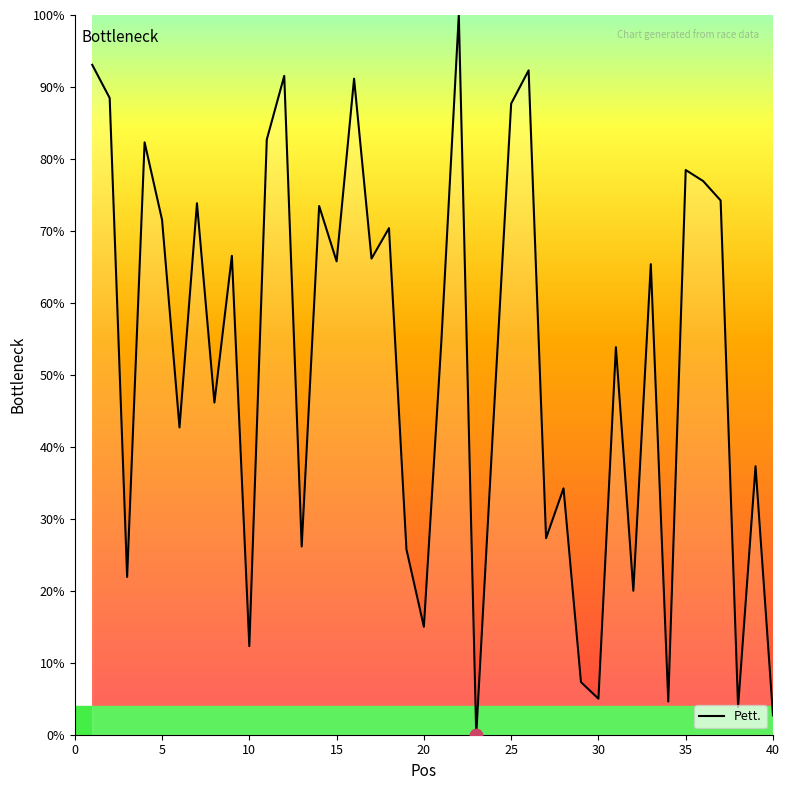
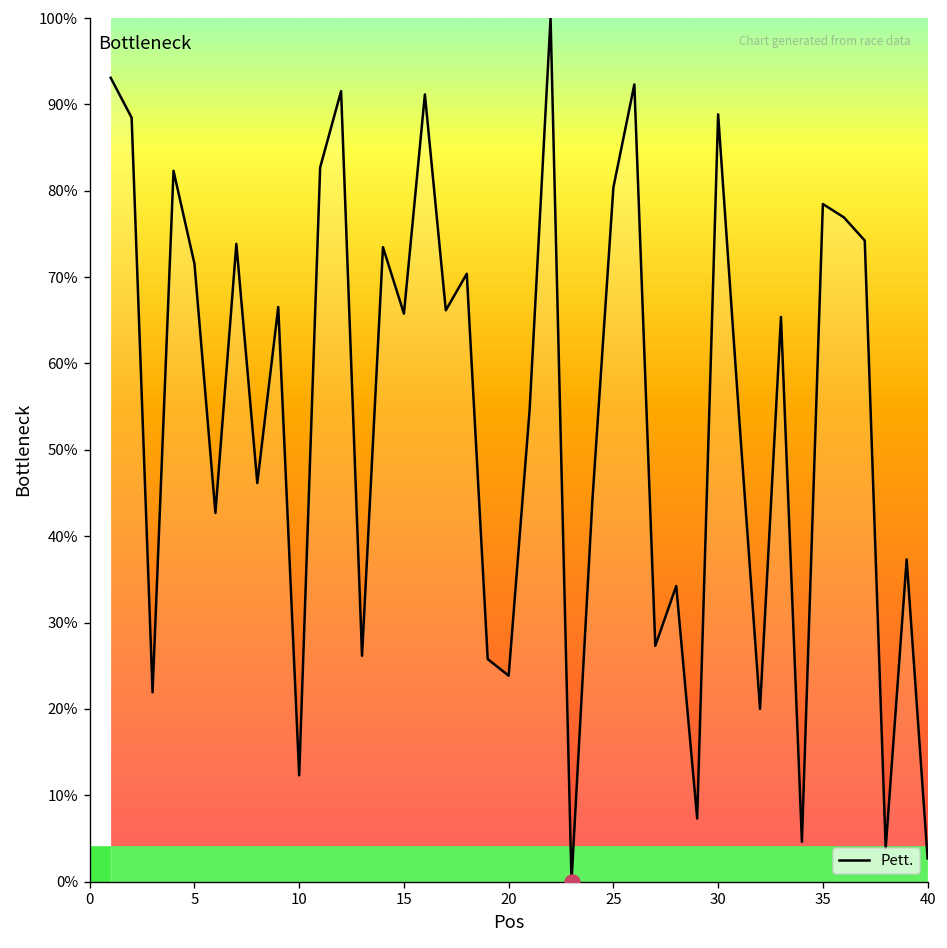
Pett., 20: 15% -> 24%
Pett., 25: 88% -> 80%
Pett., 30: 5% -> 89%
